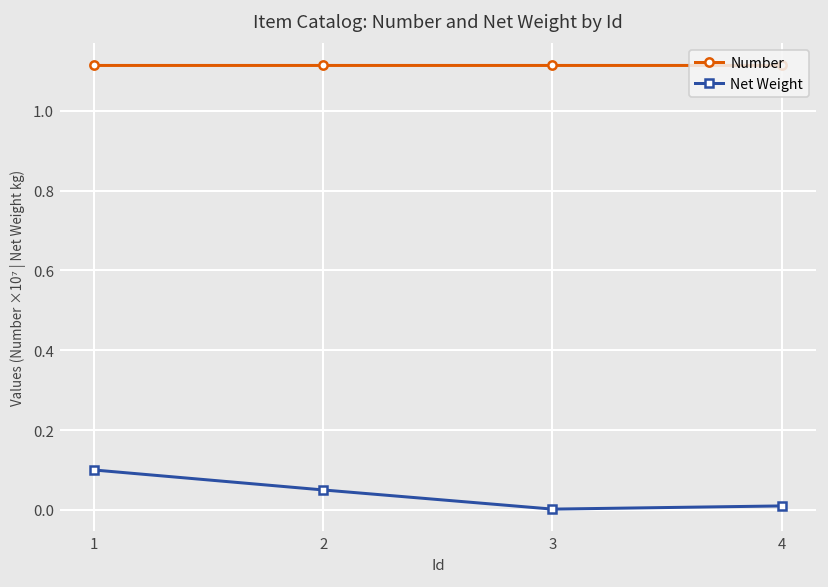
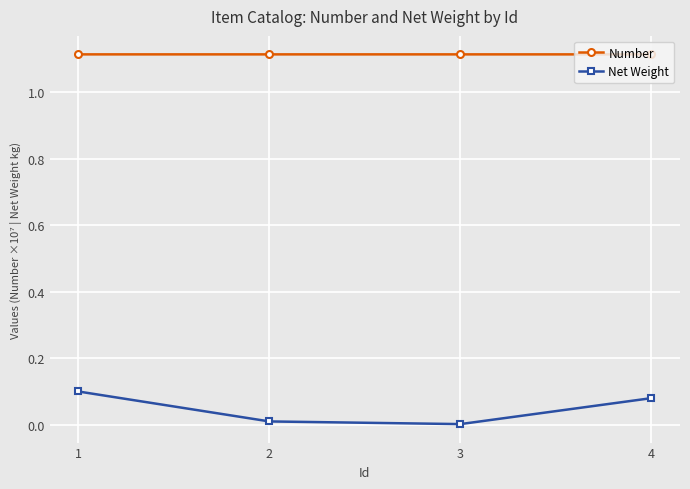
Net Weight, 2: 0.05 -> 0.01
Net Weight, 4: 0.01 -> 0.08
